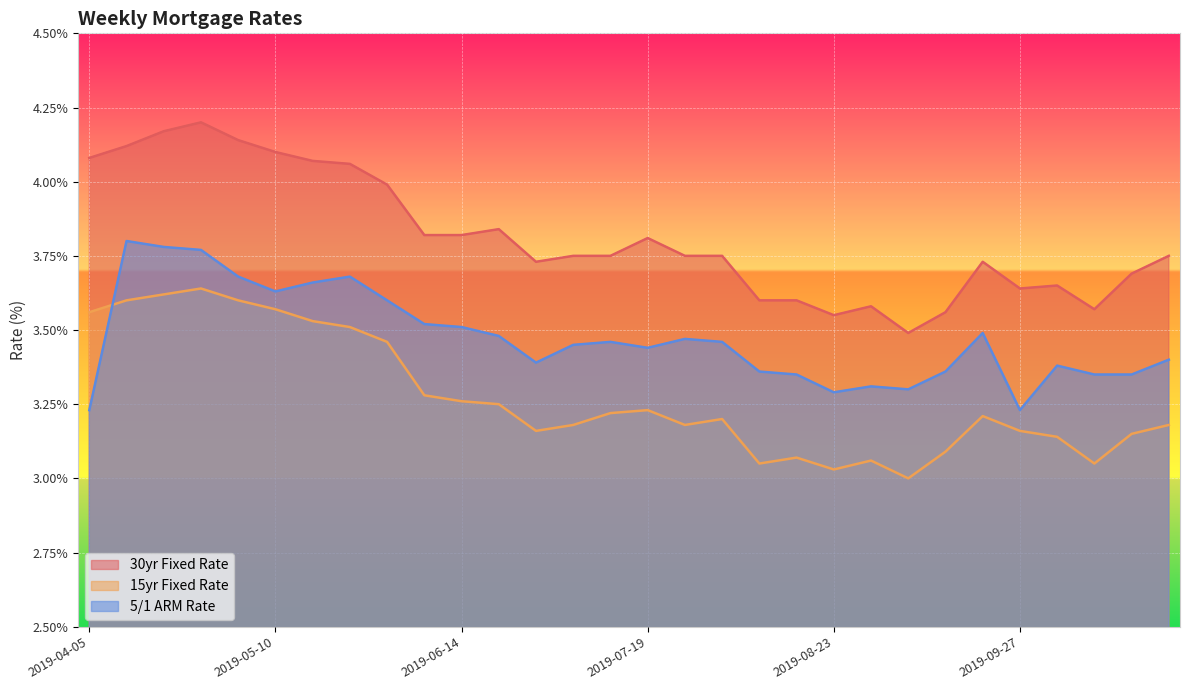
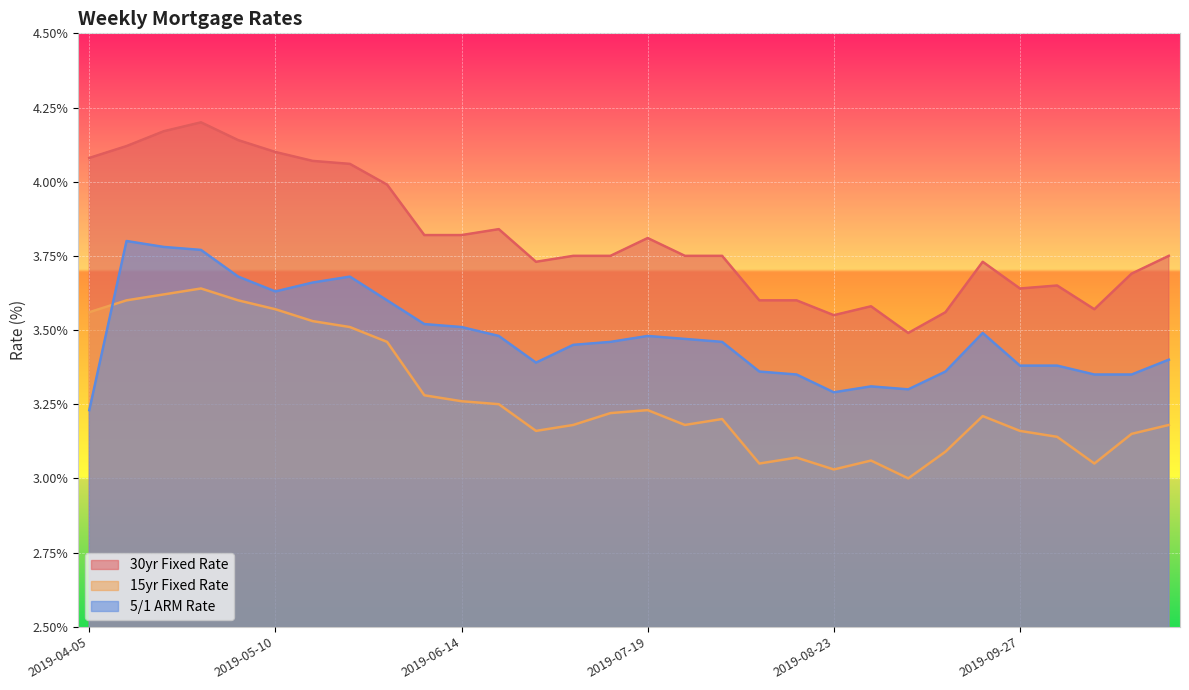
5/1 ARM Rate, 2019-07-19: 3.44% -> 3.48%
5/1 ARM Rate, 2019-09-27: 3.23% -> 3.38%
